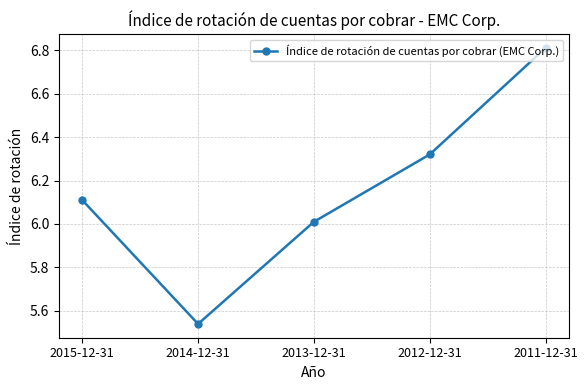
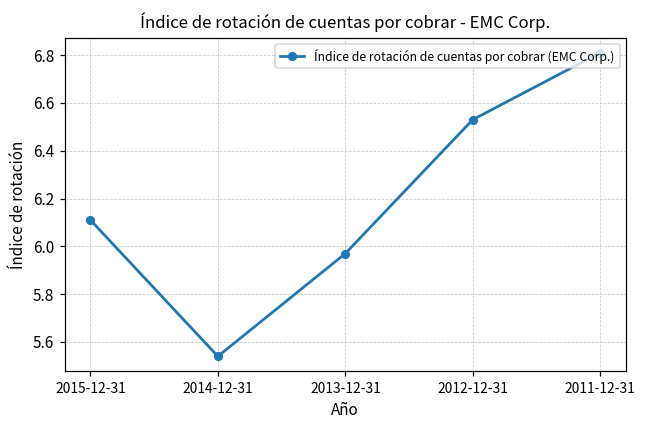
2013-12-31: 6.01 -> 5.97
2012-12-31: 6.32 -> 6.53
